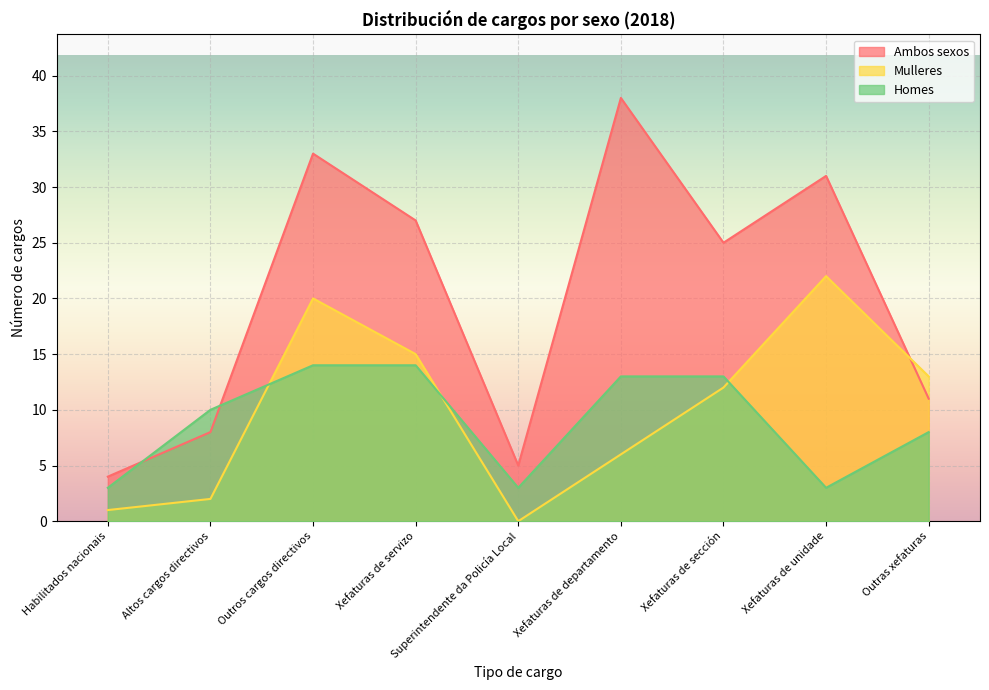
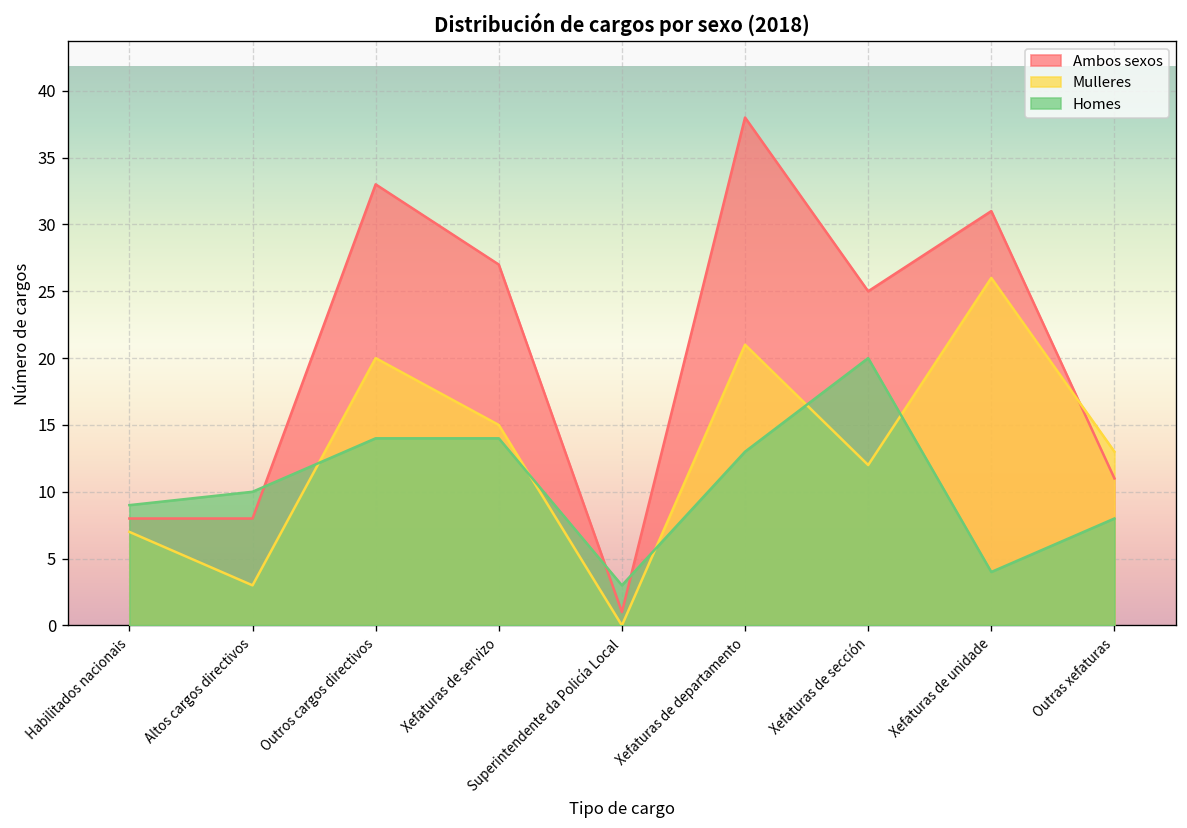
Ambos sexos, Habilitados nacionais: 4 -> 8
Mulleres, Habilitados nacionais: 1 -> 7
Homes, Habilitados nacionais: 3 -> 9
Mulleres, Altos cargos directivos: 2 -> 3
Ambos sexos, Superintendente da Policía Local: 5 -> 1
Mulleres, Xefaturas de departamento: 6 -> 21
Homes, Xefaturas de sección: 13 -> 20
Mulleres, Xefaturas de unidade: 22 -> 26
Homes, Xefaturas de unidade: 3 -> 4
